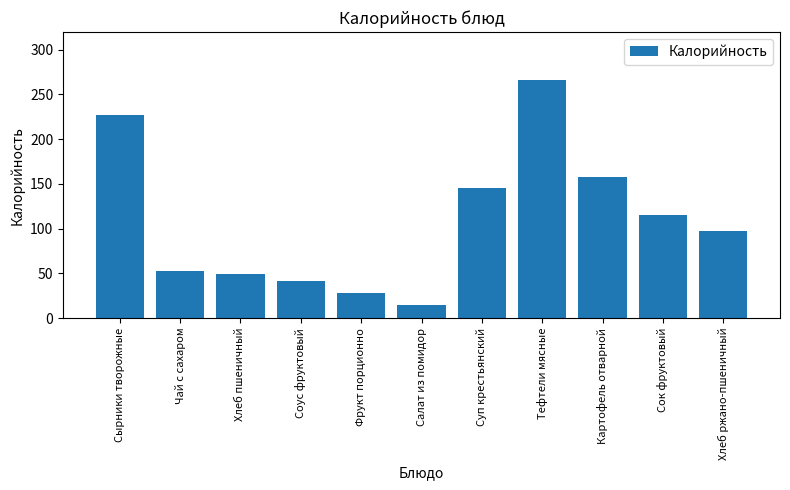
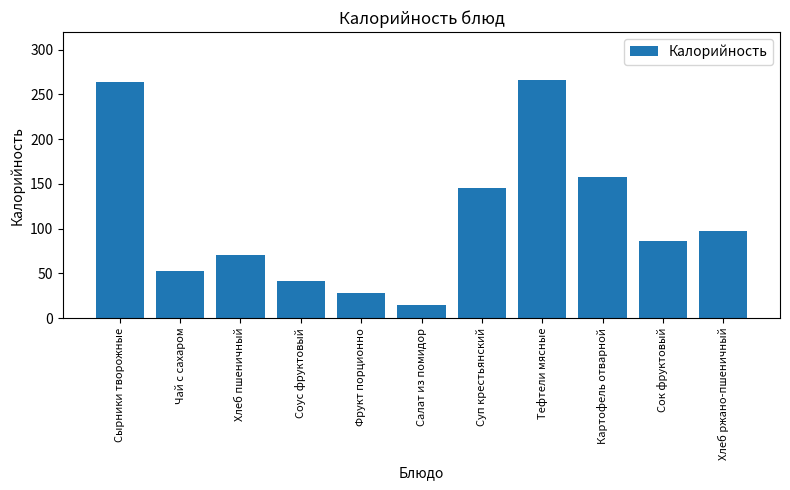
Сырники творожные: 230 -> 260
Хлеб пшеничный: 50 -> 70
Сок фруктовый: 110 -> 90
